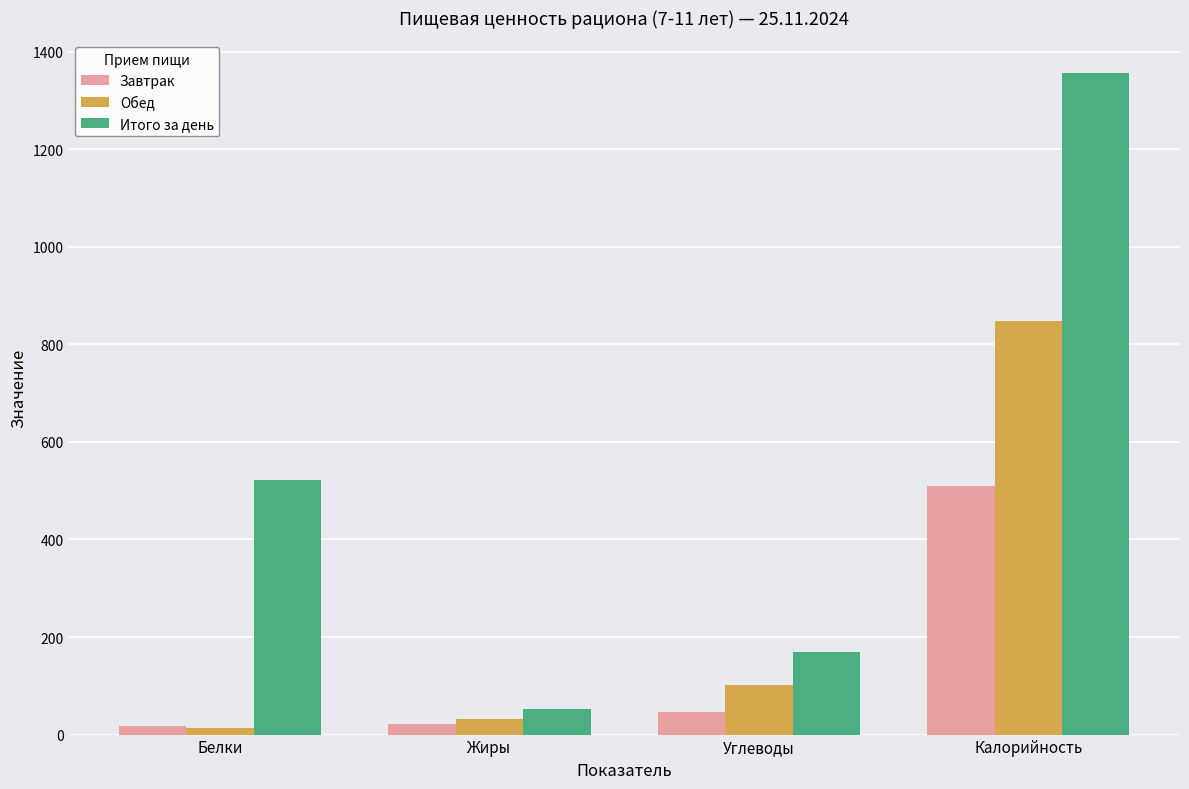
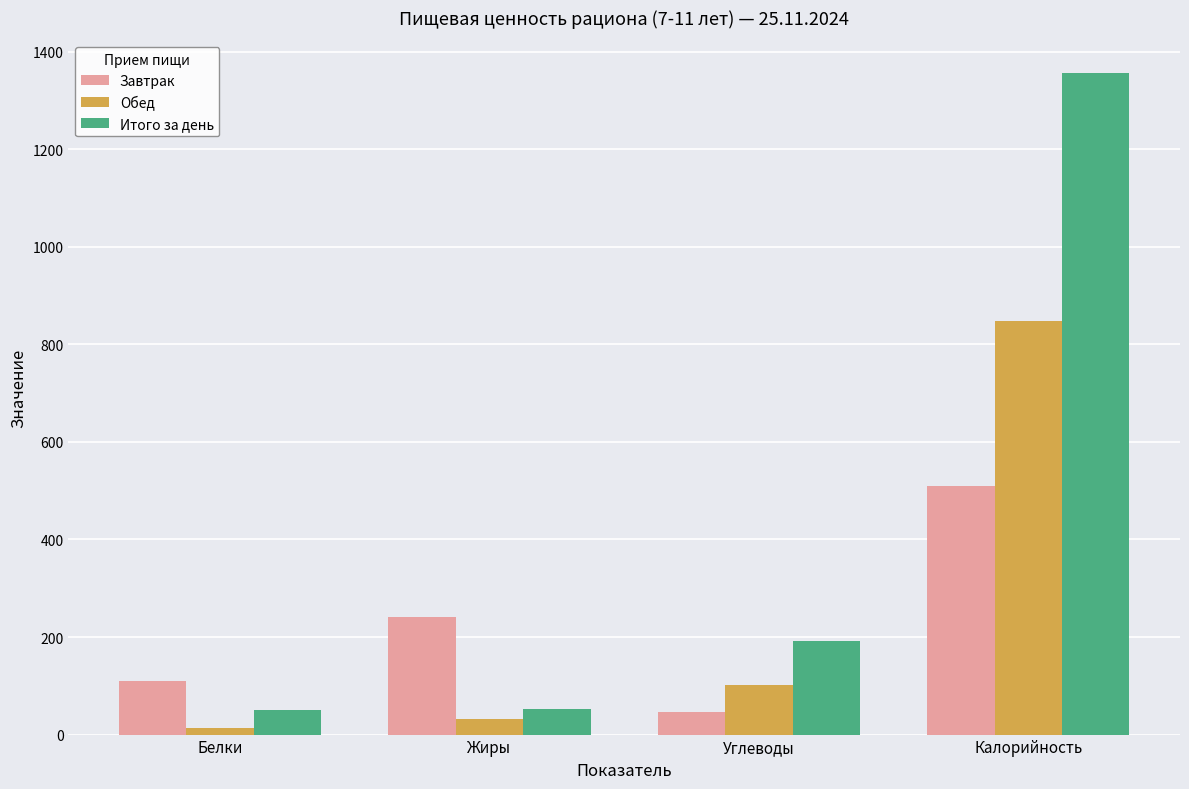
Завтрак, Белки: 20 -> 110
Итого за день, Белки: 520 -> 50
Завтрак, Жиры: 20 -> 240
Итого за день, Углеводы: 170 -> 190
